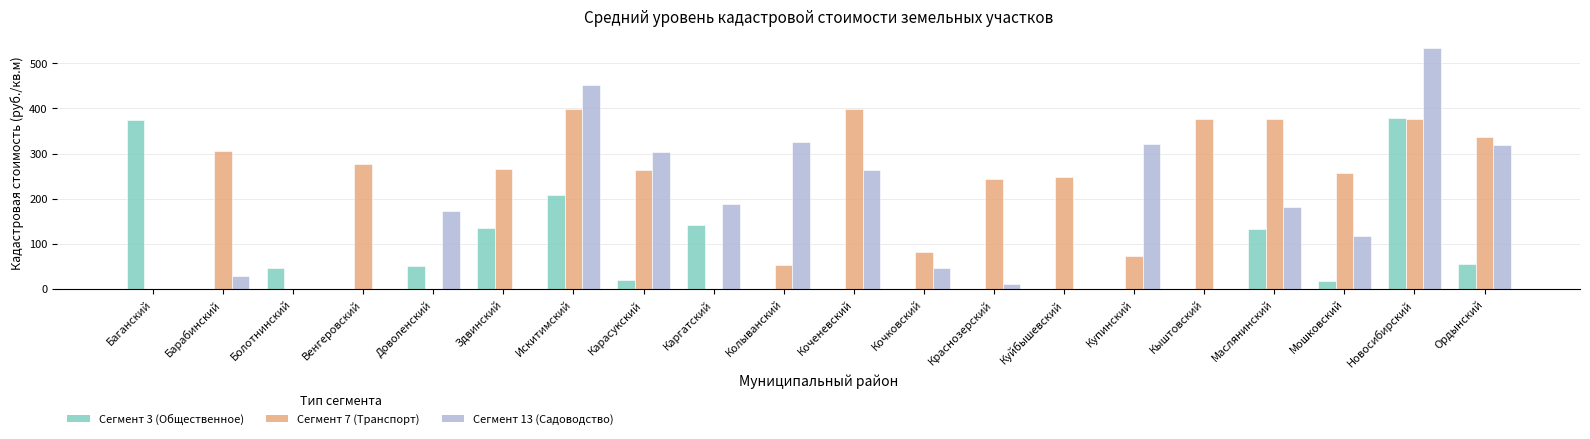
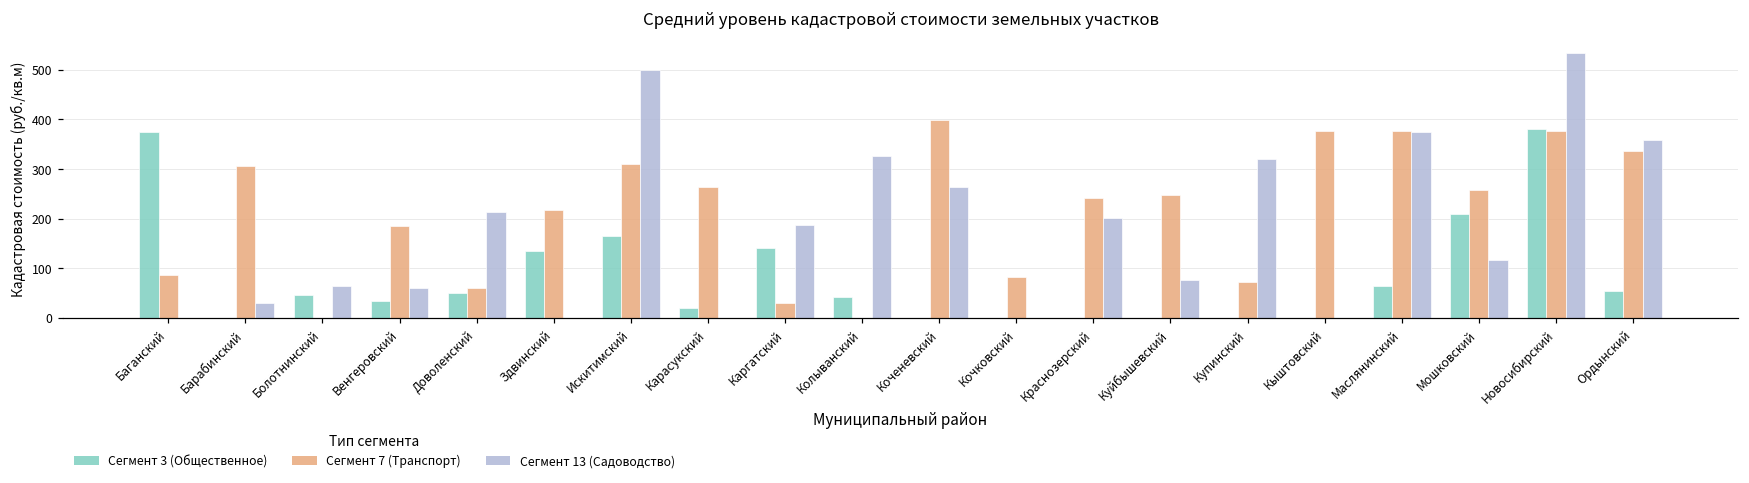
Сегмент 7 (Транспорт), Баганский: 0 -> 90
Сегмент 13 (Садоводство), Болотнинский: 0 -> 60
Сегмент 3 (Общественное), Венгеровский: 0 -> 30
Сегмент 7 (Транспорт), Венгеровский: 280 -> 180
Сегмент 13 (Садоводство), Венгеровский: 0 -> 60
Сегмент 7 (Транспорт), Доволенский: 0 -> 60
Сегмент 13 (Садоводство), Доволенский: 170 -> 210
Сегмент 7 (Транспорт), Здвинский: 270 -> 220
Сегмент 3 (Общественное), Искитимский: 210 -> 170
Сегмент 7 (Транспорт), Искитимский: 400 -> 310
Сегмент 13 (Садоводство), Искитимский: 450 -> 500
Сегмент 13 (Садоводство), Карасукский: 300 -> 0
Сегмент 7 (Транспорт), Каргатский: 0 -> 30
Сегмент 3 (Общественное), Колыванский: 0 -> 40
Сегмент 7 (Транспорт), Колыванский: 50 -> 0
Сегмент 13 (Садоводство), Кочковский: 50 -> 0
Сегмент 13 (Садоводство), Краснозерский: 10 -> 200
Сегмент 13 (Садоводство), Куйбышевский: 0 -> 80
Сегмент 3 (Общественное), Маслянинский: 130 -> 60
Сегмент 13 (Садоводство), Маслянинский: 180 -> 380
Сегмент 3 (Общественное), Мошковский: 20 -> 210
Сегмент 13 (Садоводство), Ордынский: 320 -> 360
